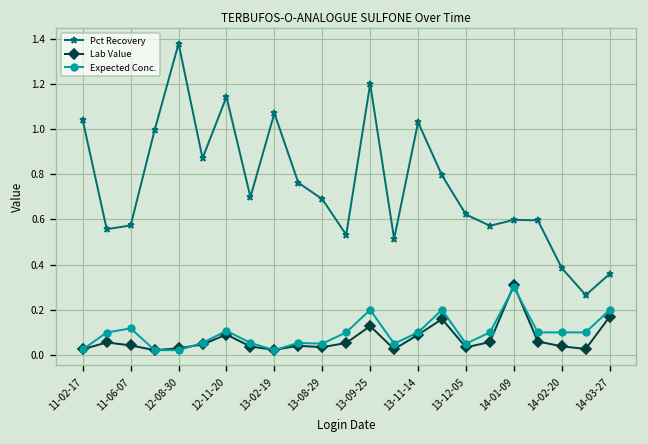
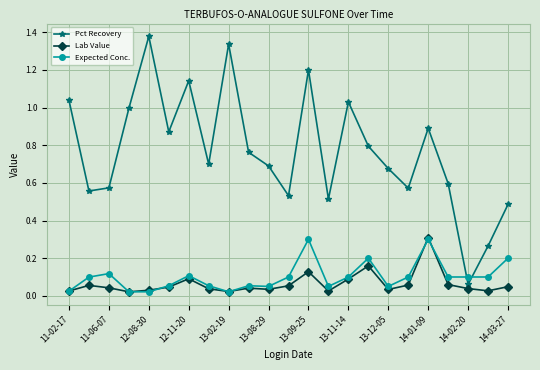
Pct Recovery, 13-02-19: 1.07 -> 1.34
Expected Conc., 13-09-25: 0.2 -> 0.3
Pct Recovery, 13-12-05: 0.62 -> 0.68
Pct Recovery, 14-01-09: 0.60 -> 0.89
Pct Recovery, 14-02-20: 0.39 -> 0.06
Pct Recovery, 14-03-27: 0.36 -> 0.49
Lab Value, 14-03-27: 0.17 -> 0.05
